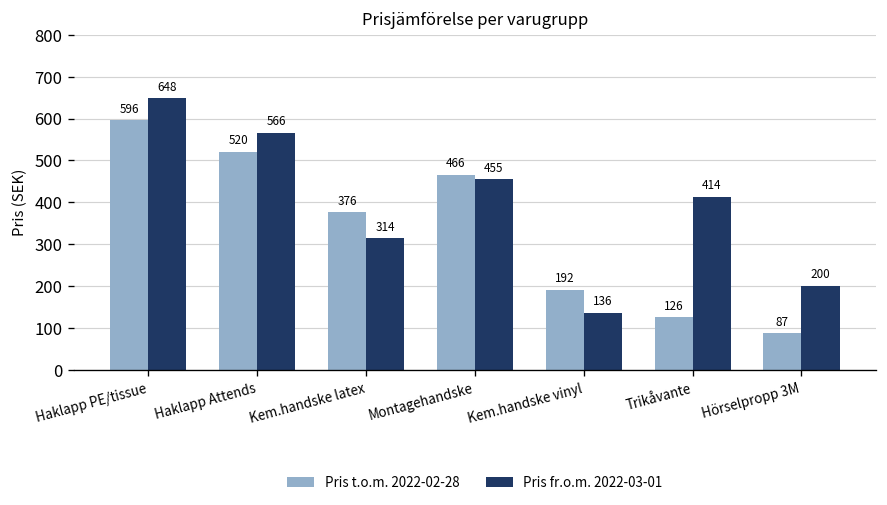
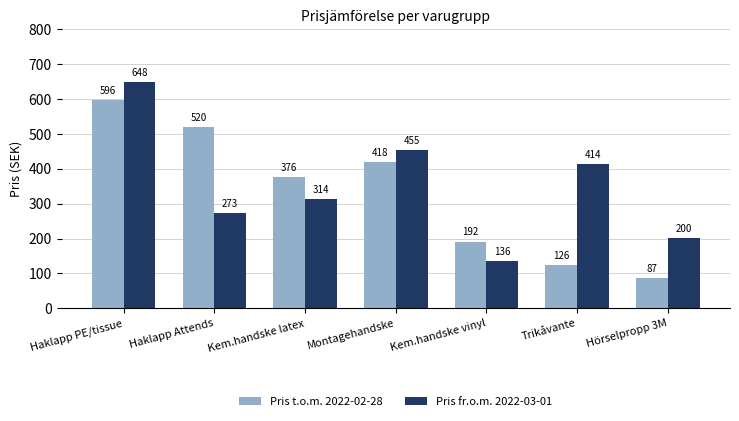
Pris fr.o.m. 2022-03-01, Haklapp Attends: 566 -> 273
Pris t.o.m. 2022-02-28, Montagehandske: 466 -> 418
